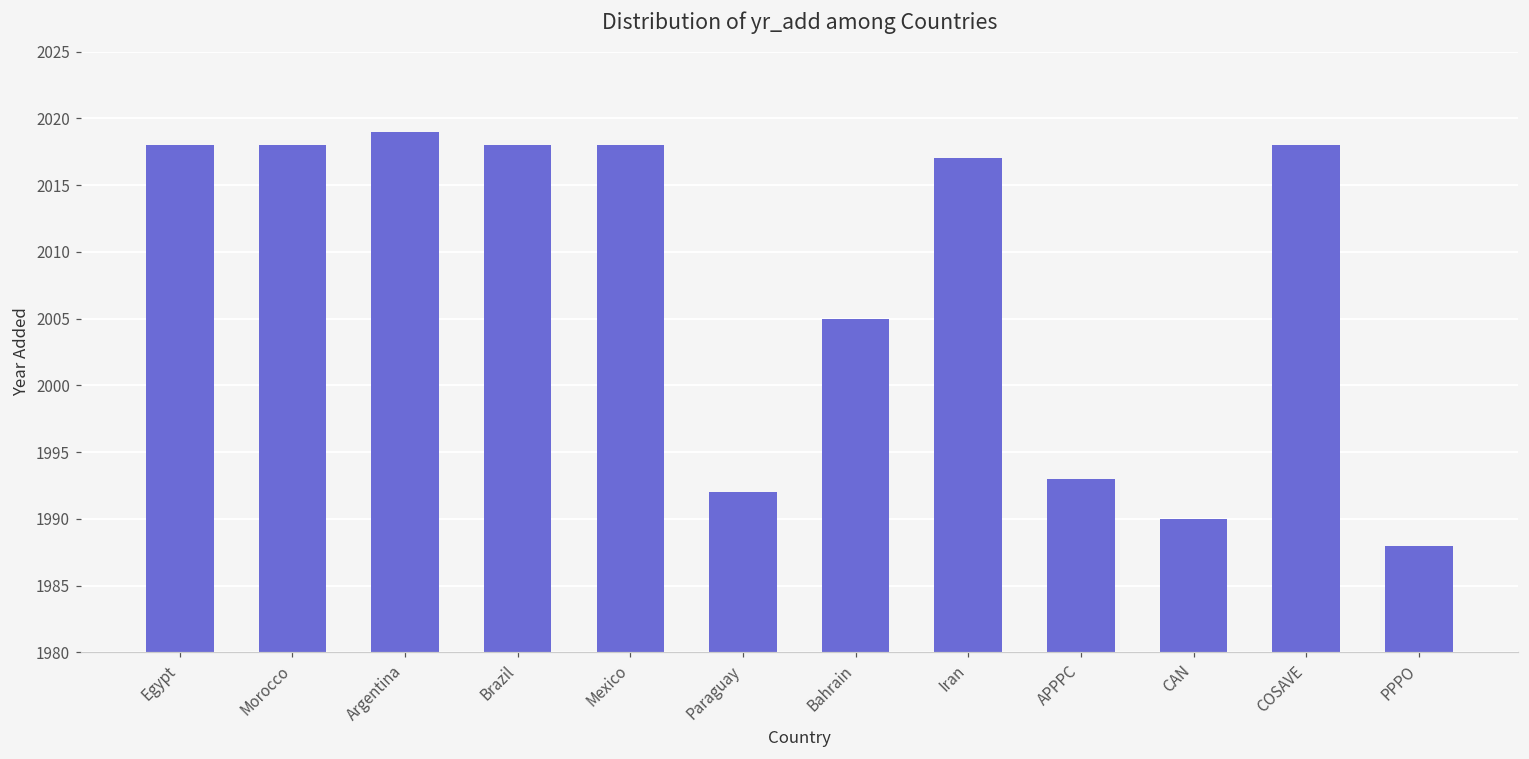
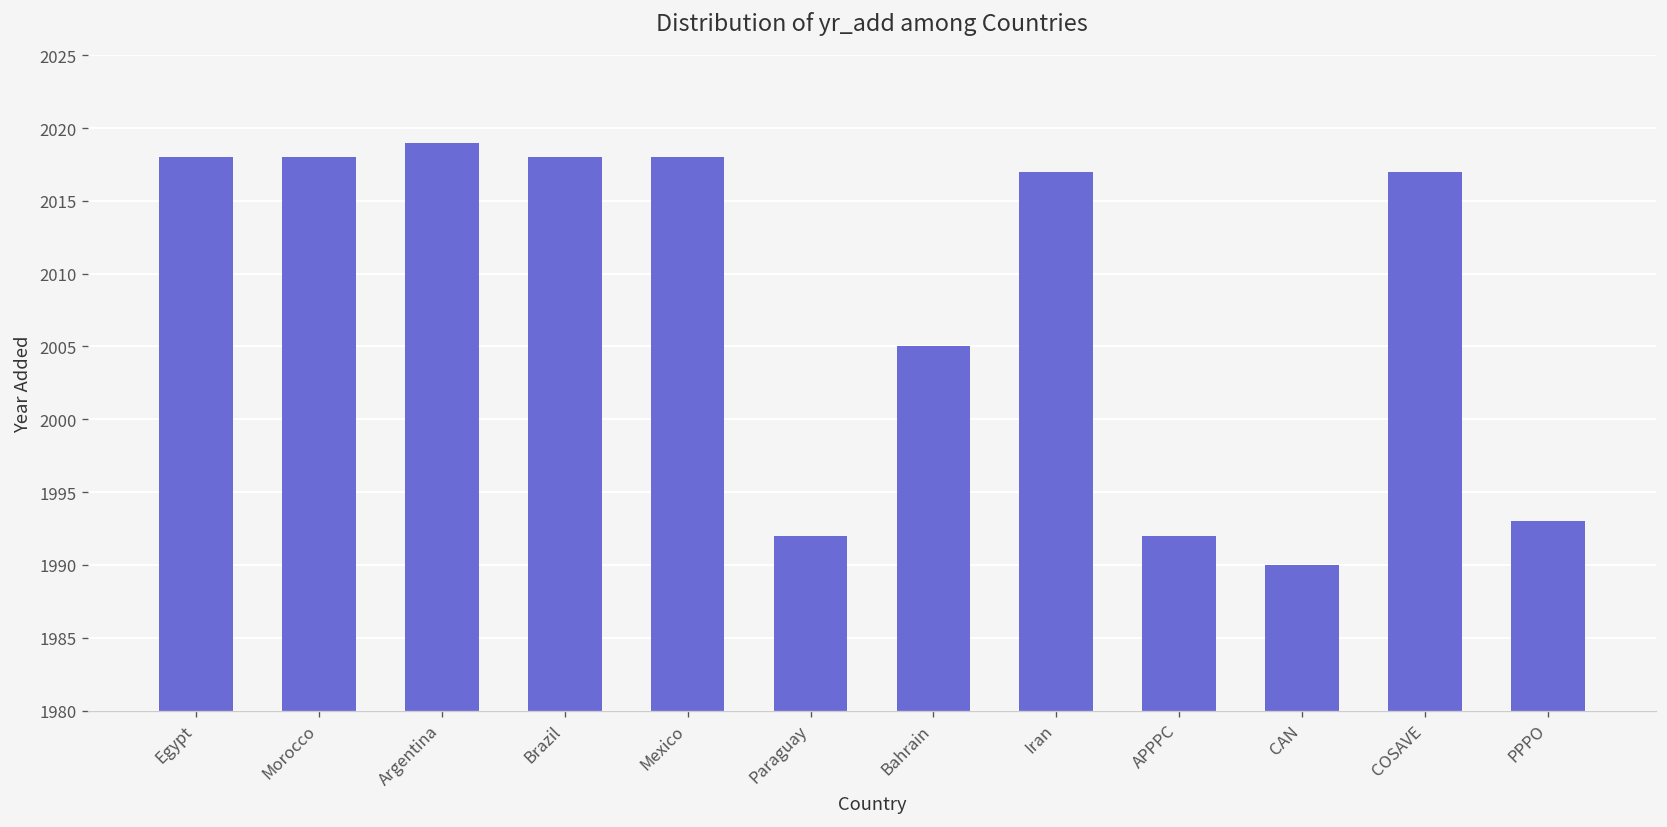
APPPC: 1993 -> 1992
COSAVE: 2018 -> 2017
PPPO: 1988 -> 1993
